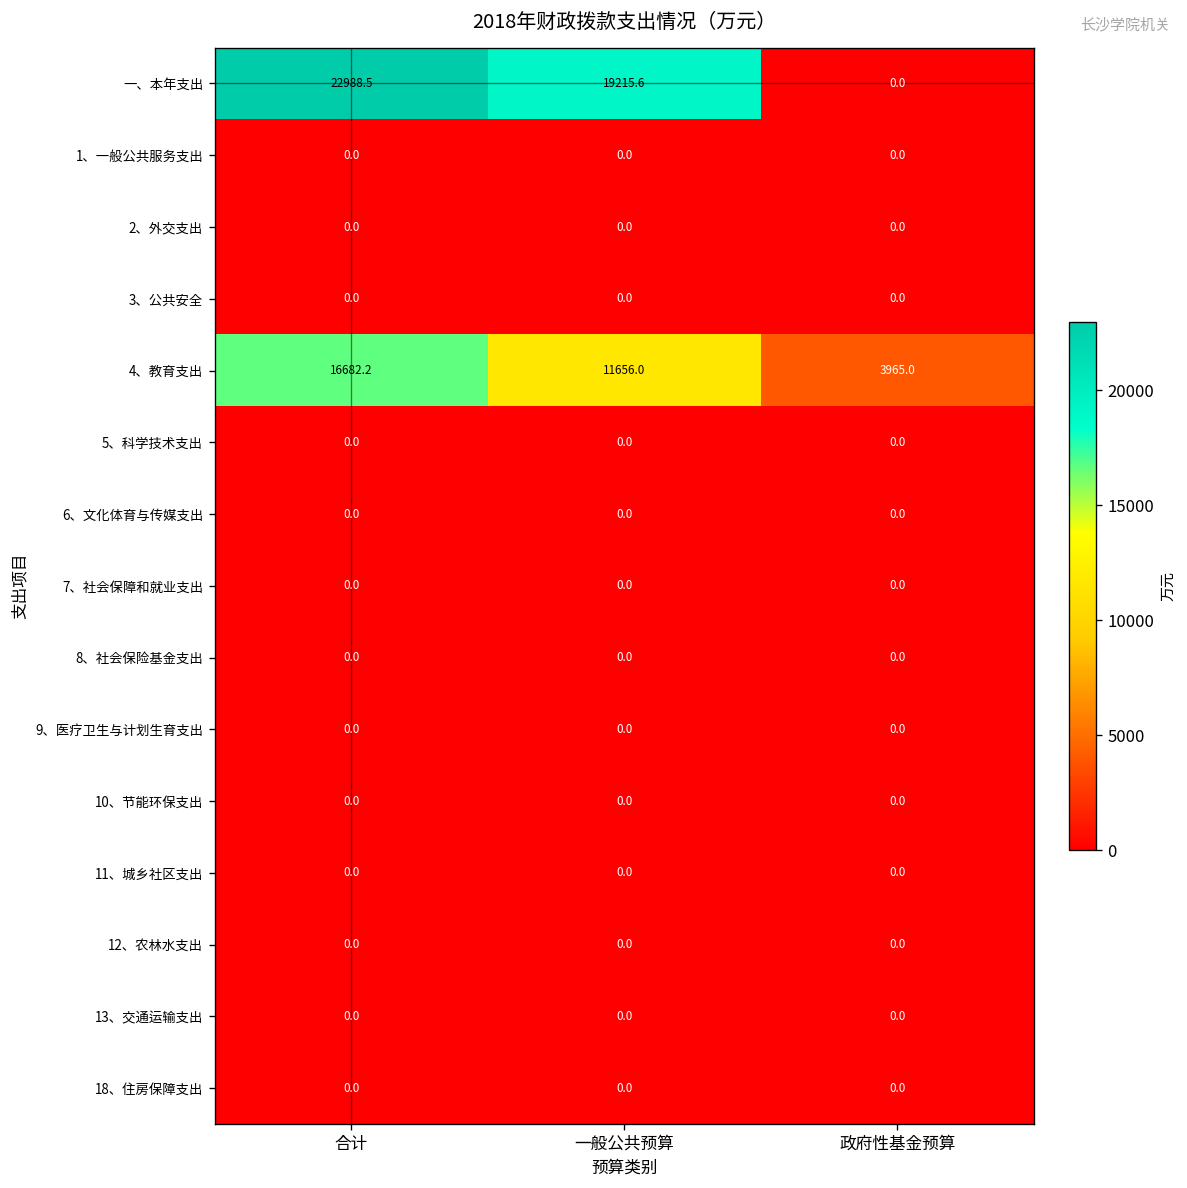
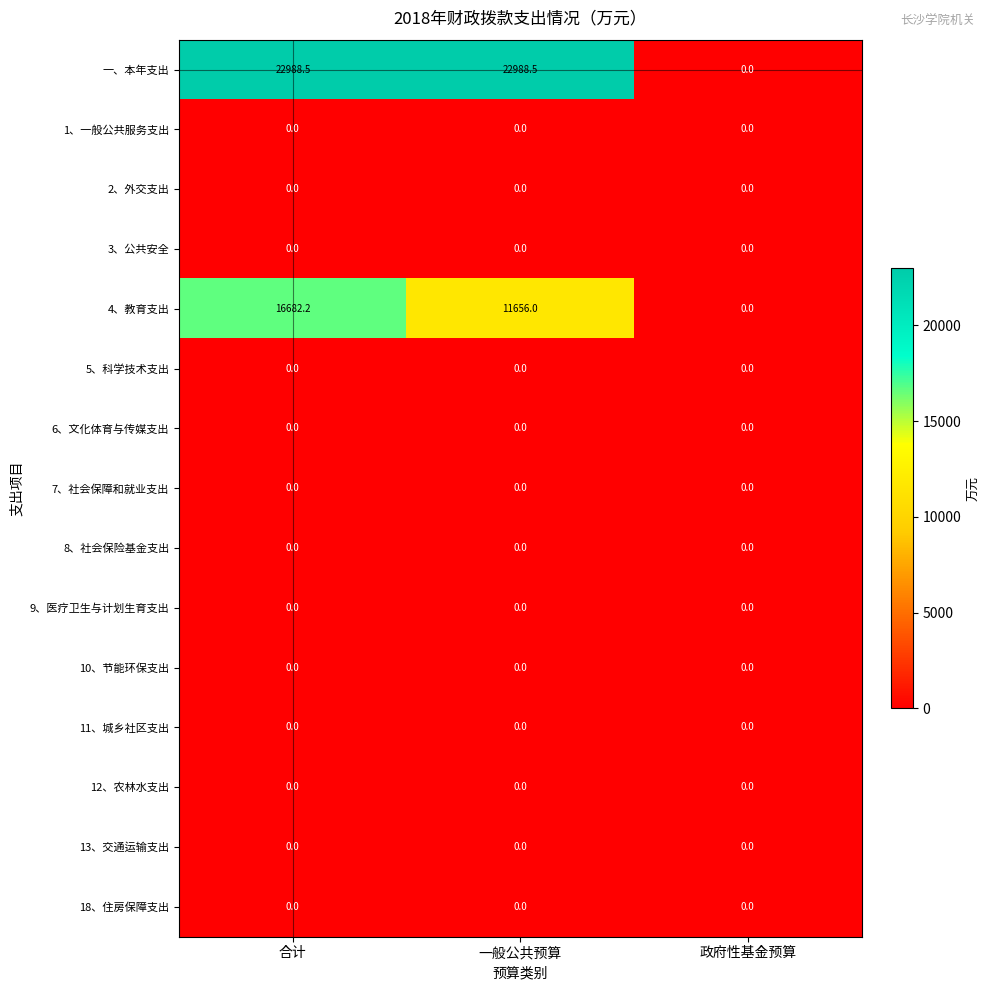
一、本年支出, 一般公共预算: 19215.6 -> 22988.5
4、教育支出, 政府性基金预算: 3965.0 -> 0.0
